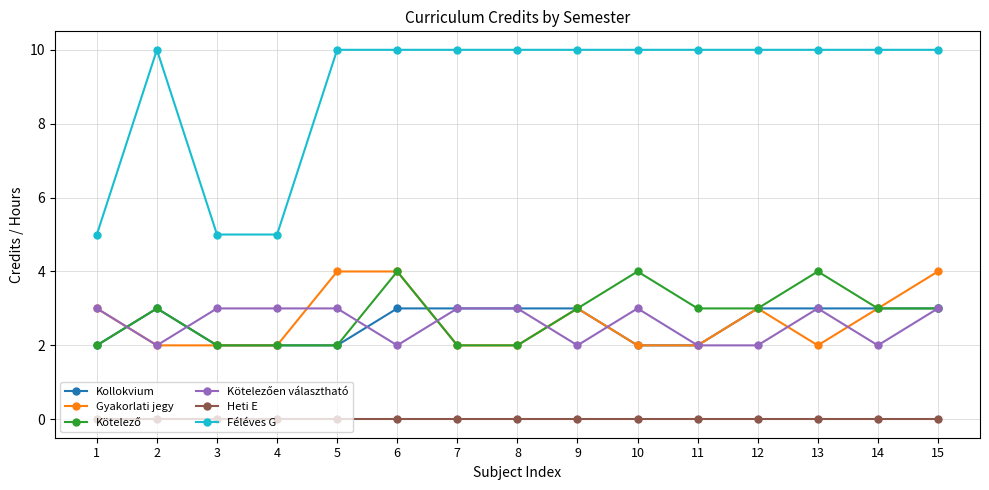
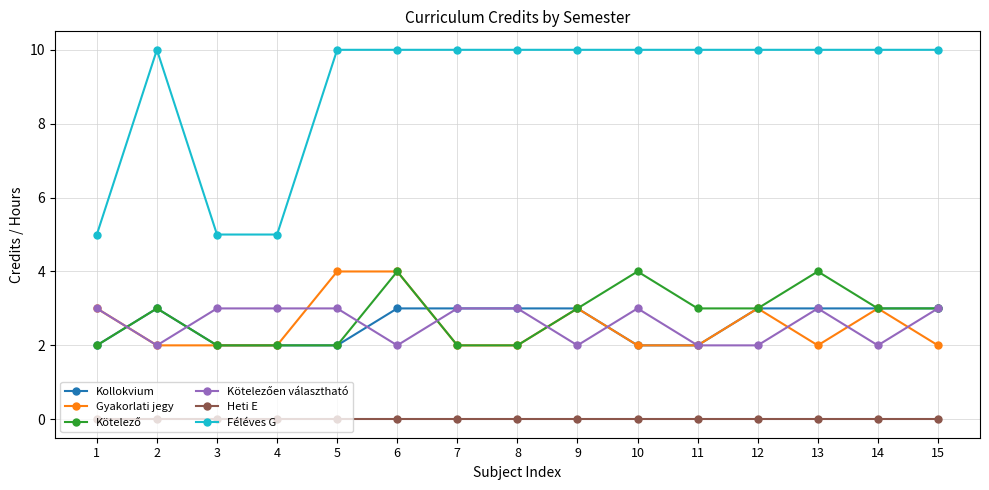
Gyakorlati jegy, 15: 4 -> 2
